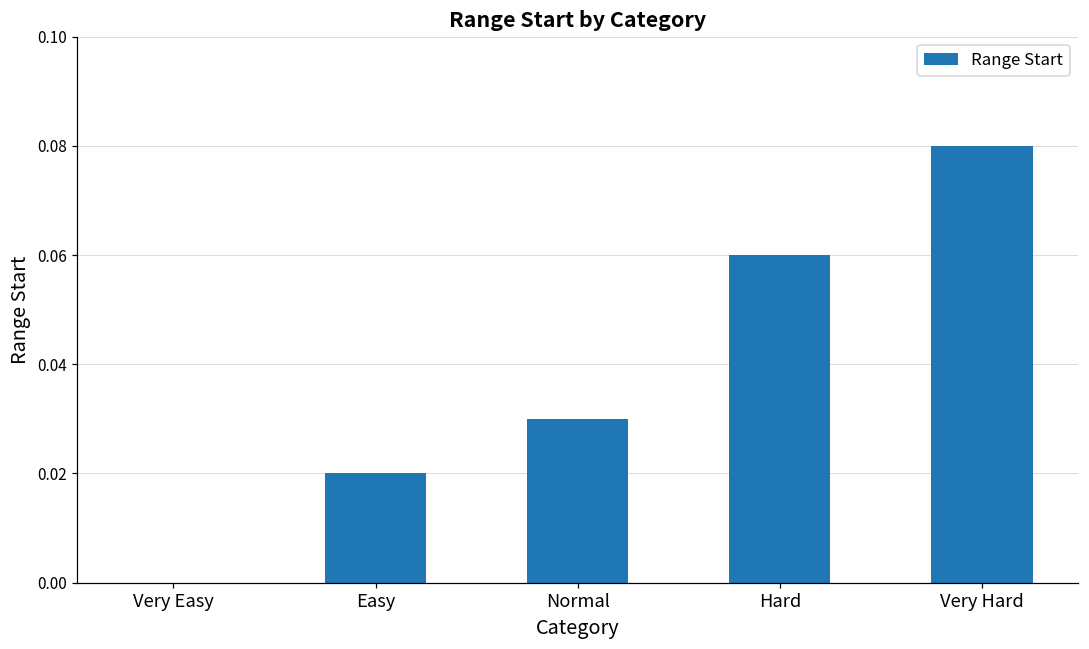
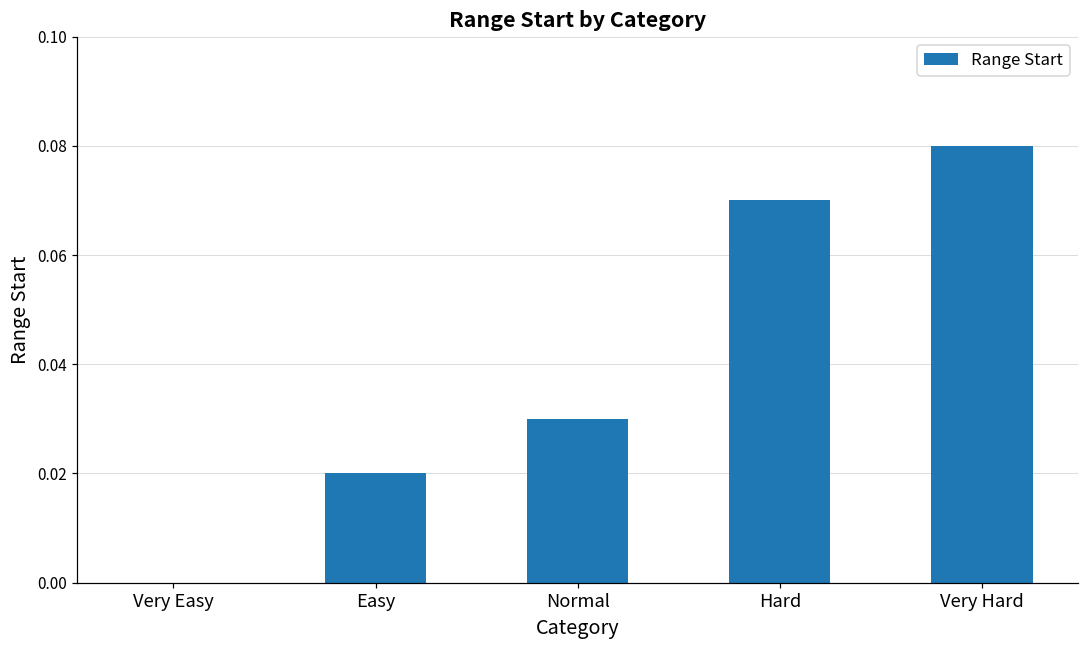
Hard: 0.06 -> 0.07
